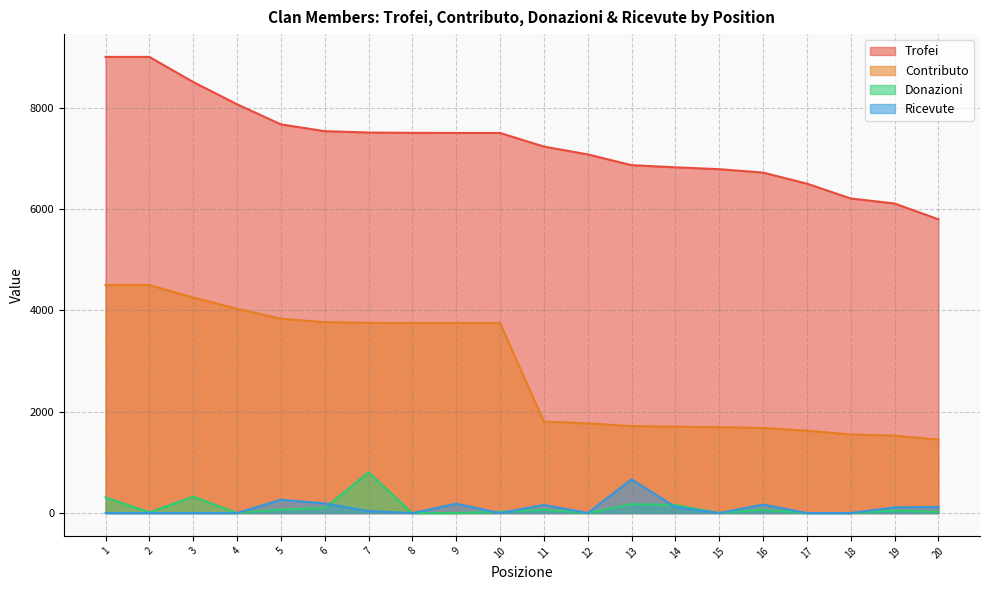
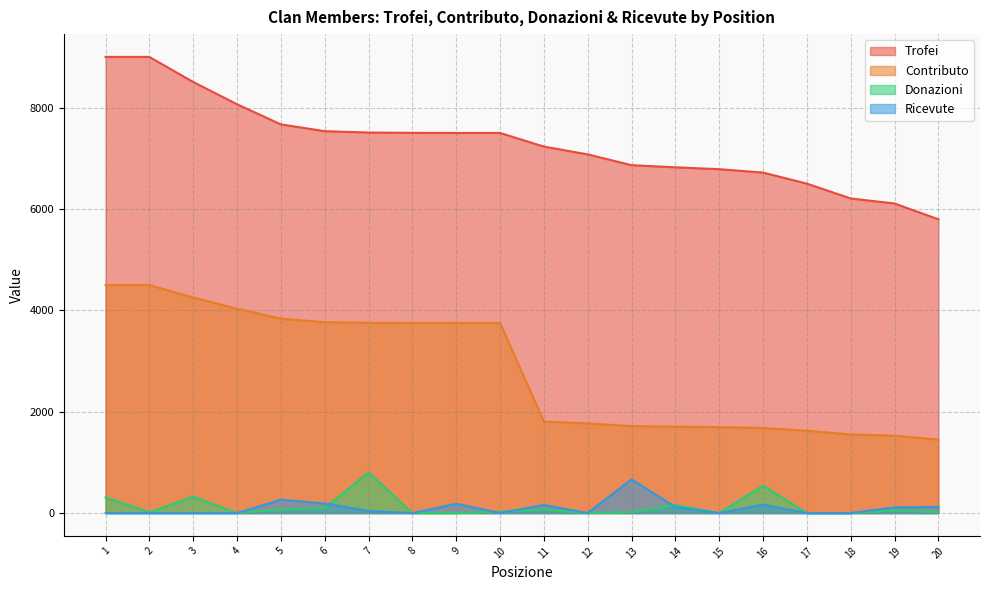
Donazioni, 13: 200 -> 0
Donazioni, 16: 100 -> 500
